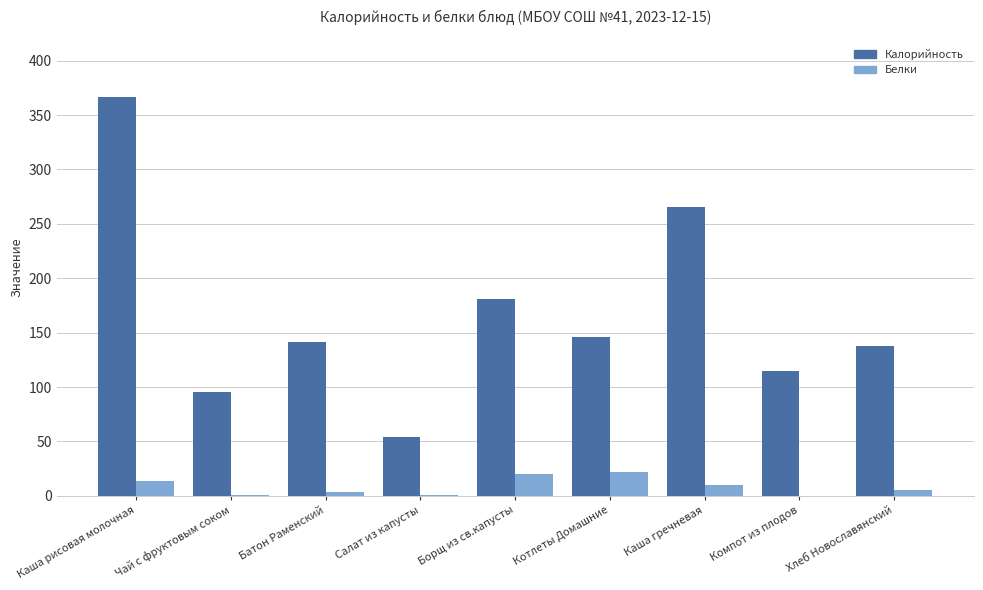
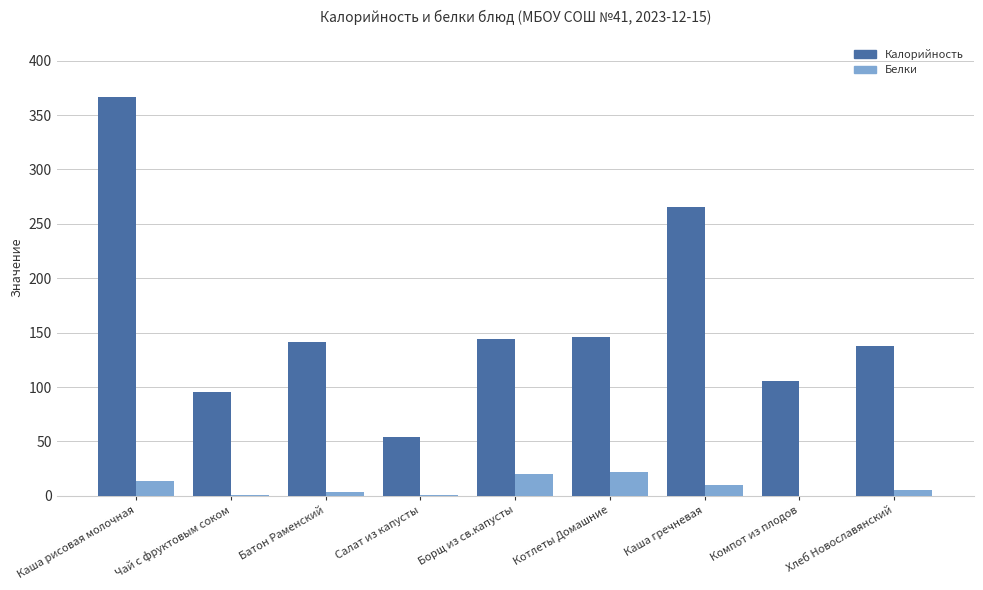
Калорийность, Борщ из св.капусты: 181 -> 144
Калорийность, Компот из плодов: 115 -> 105
